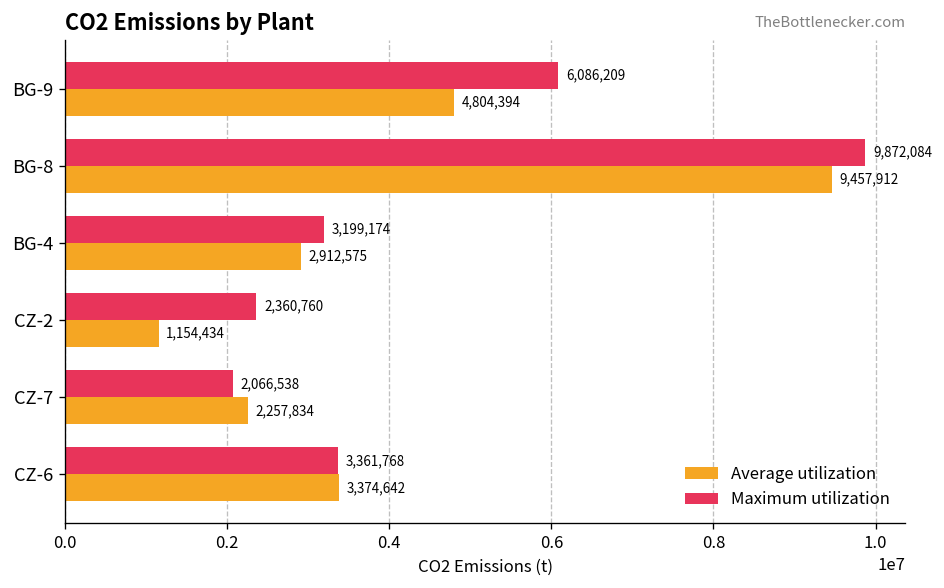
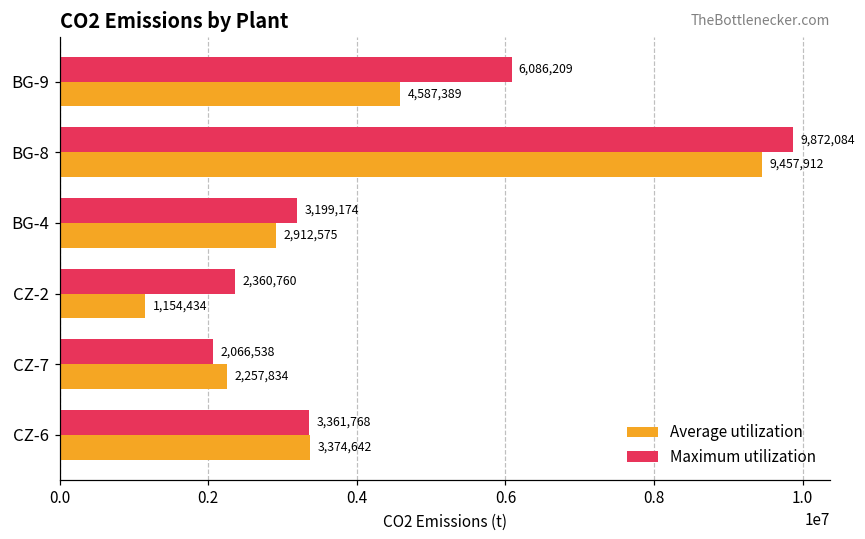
Average utilization, BG-9: 4,804,394 -> 4,587,389
